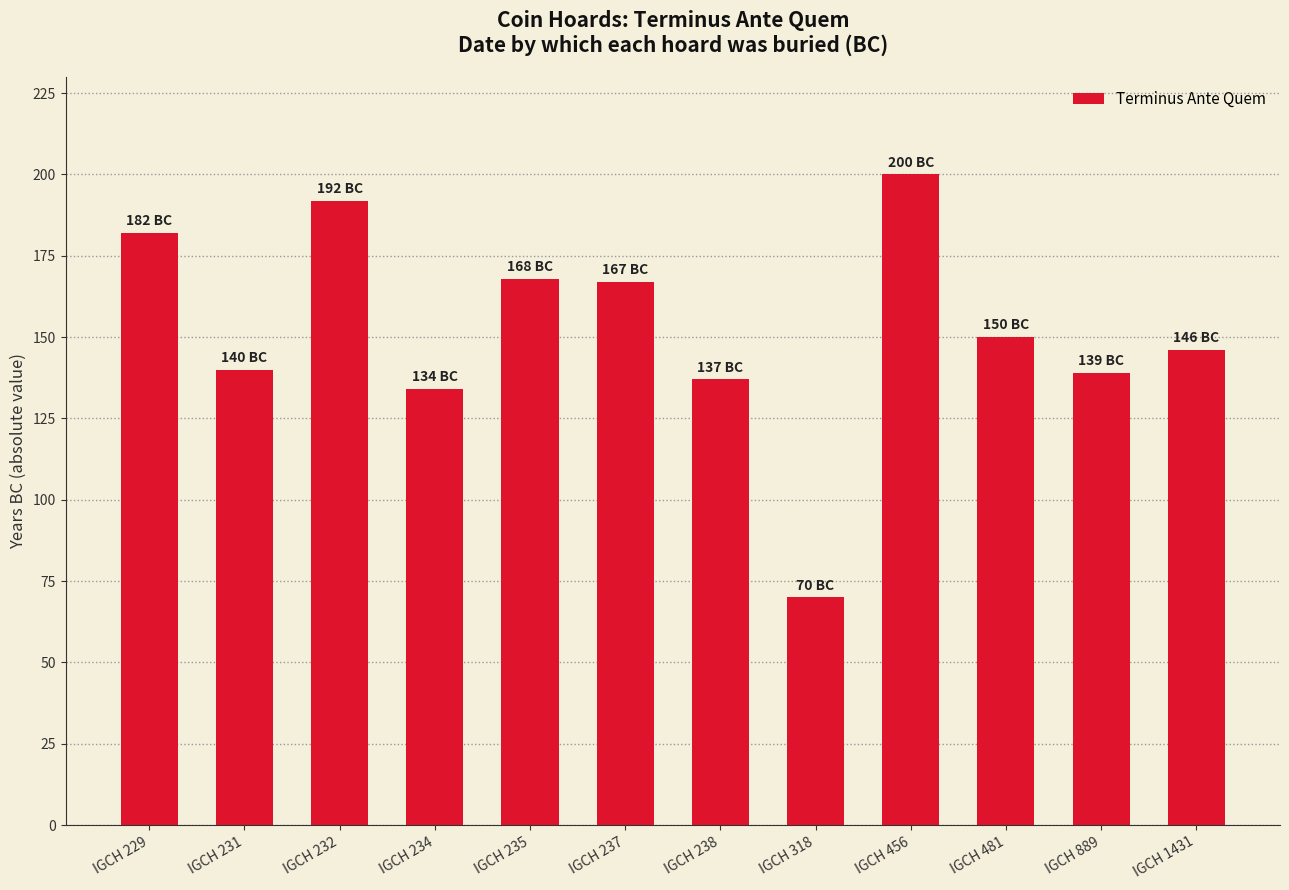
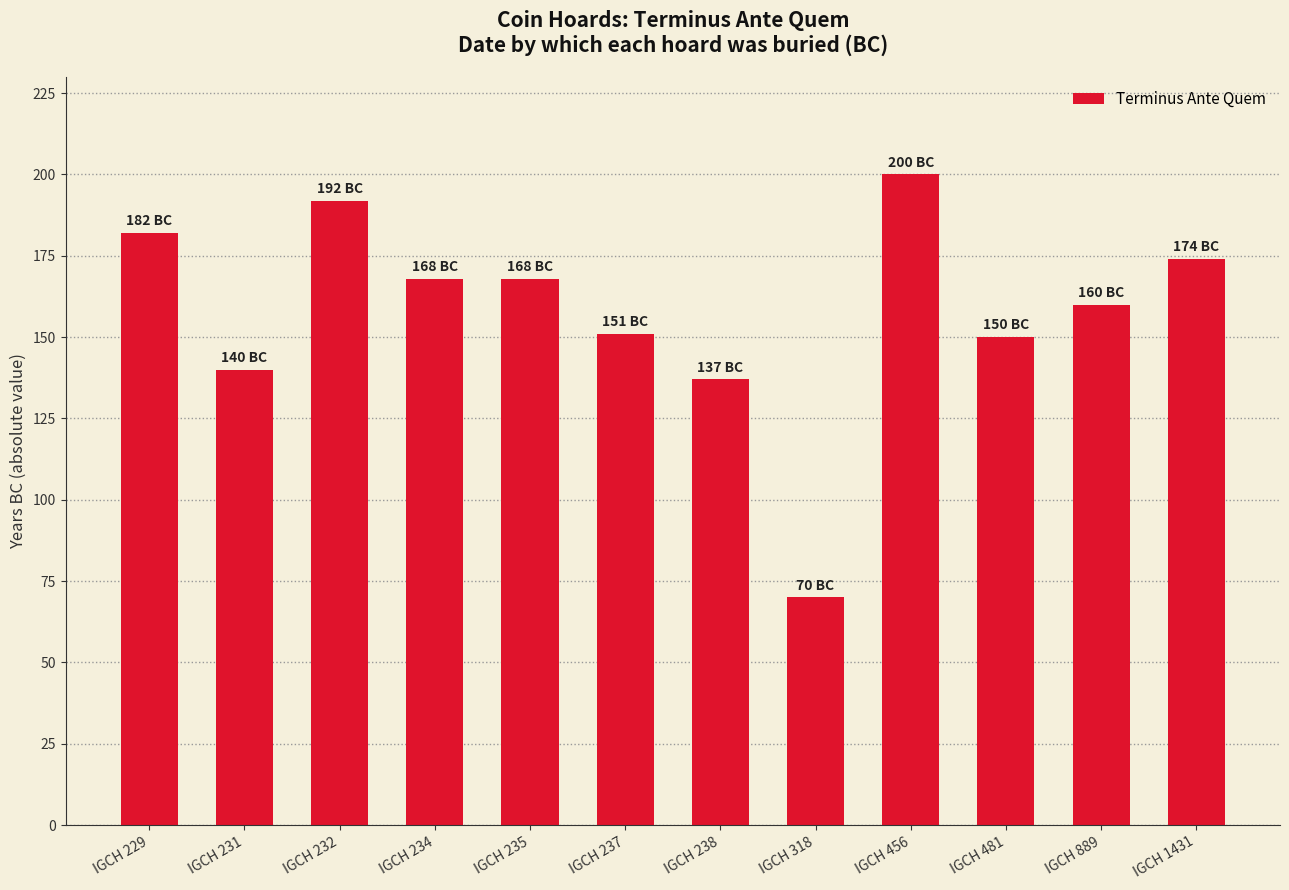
IGCH 234: 134 -> 168
IGCH 237: 167 -> 151
IGCH 889: 139 -> 160
IGCH 1431: 146 -> 174
